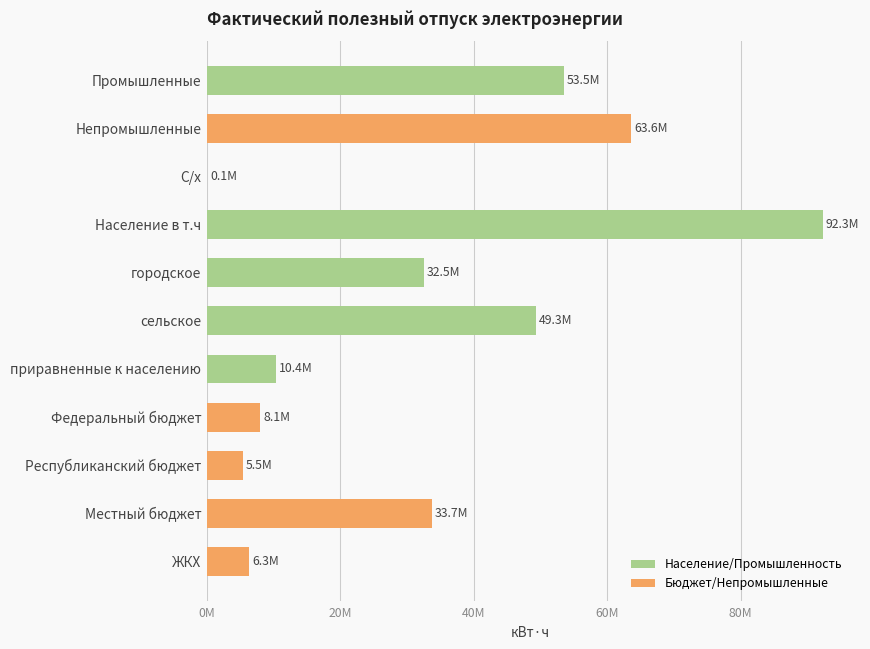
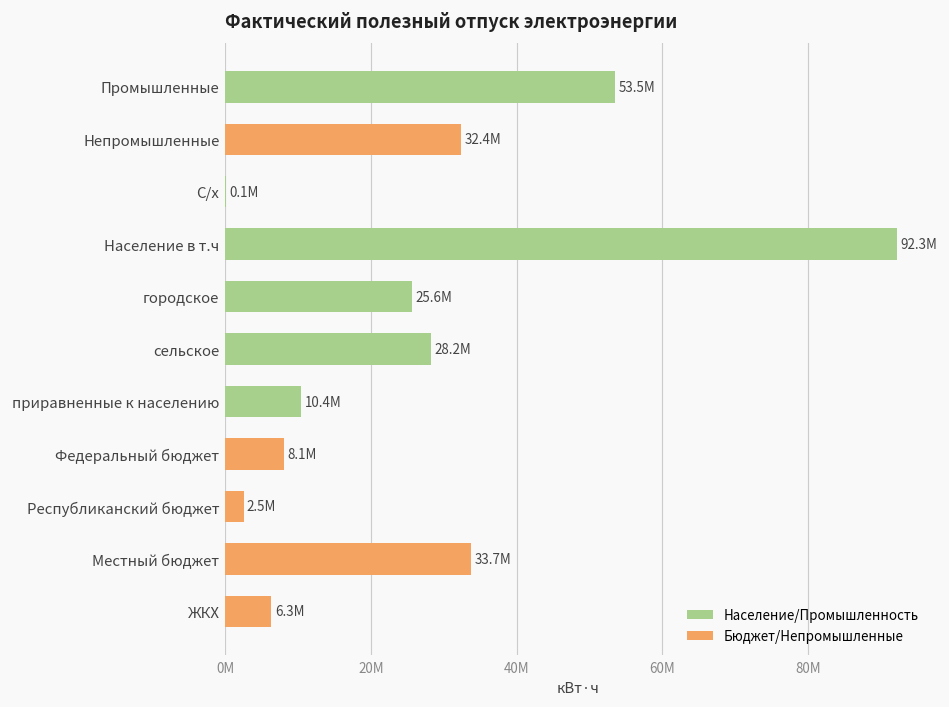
Непромышленные: 63.6M -> 32.4M
городское: 32.5M -> 25.6M
сельское: 49.3M -> 28.2M
Республиканский бюджет: 5.5M -> 2.5M
